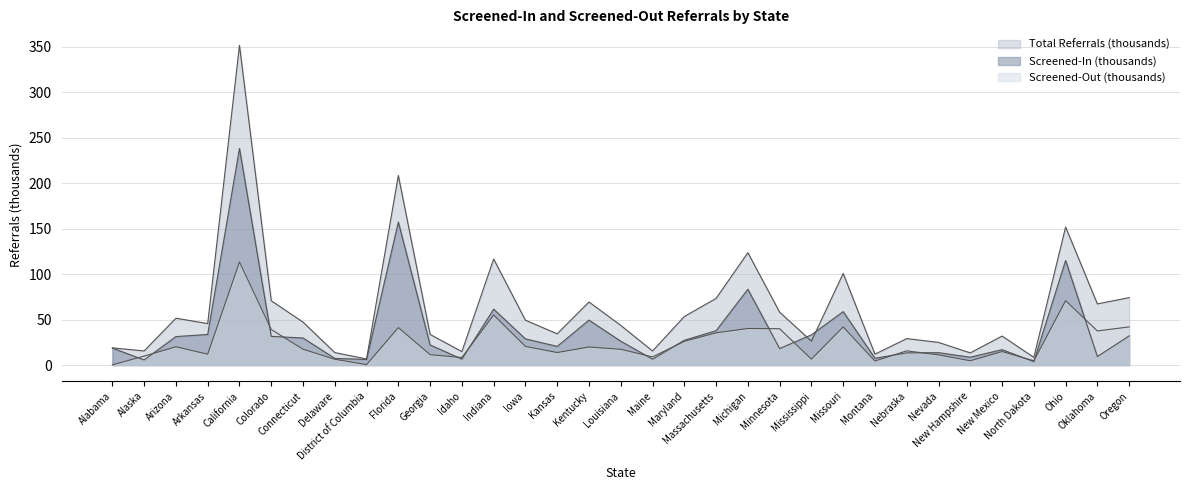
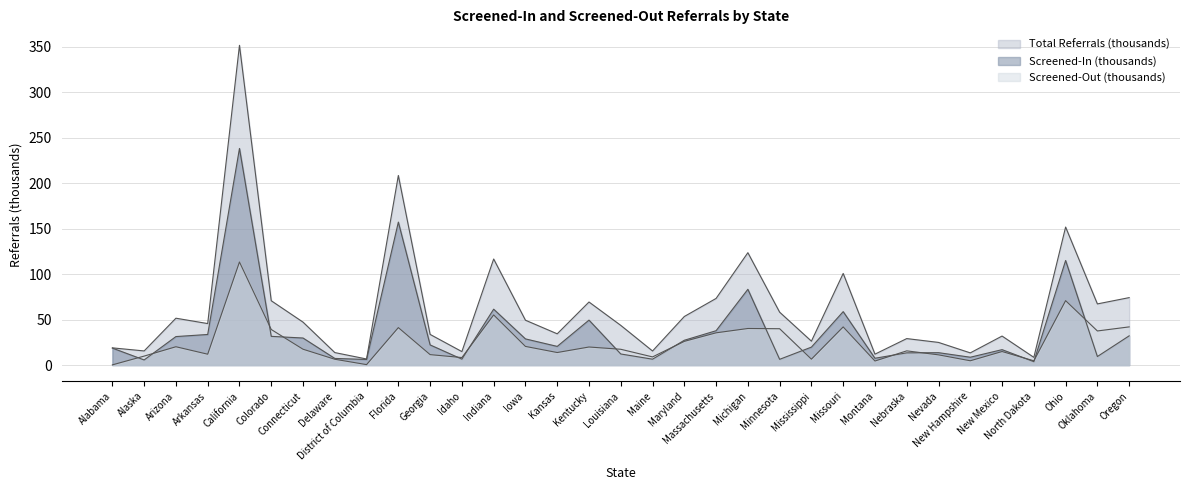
Screened-In (thousands), Louisiana: 30 -> 10
Screened-In (thousands), Minnesota: 20 -> 10
Screened-In (thousands), Mississippi: 30 -> 20
